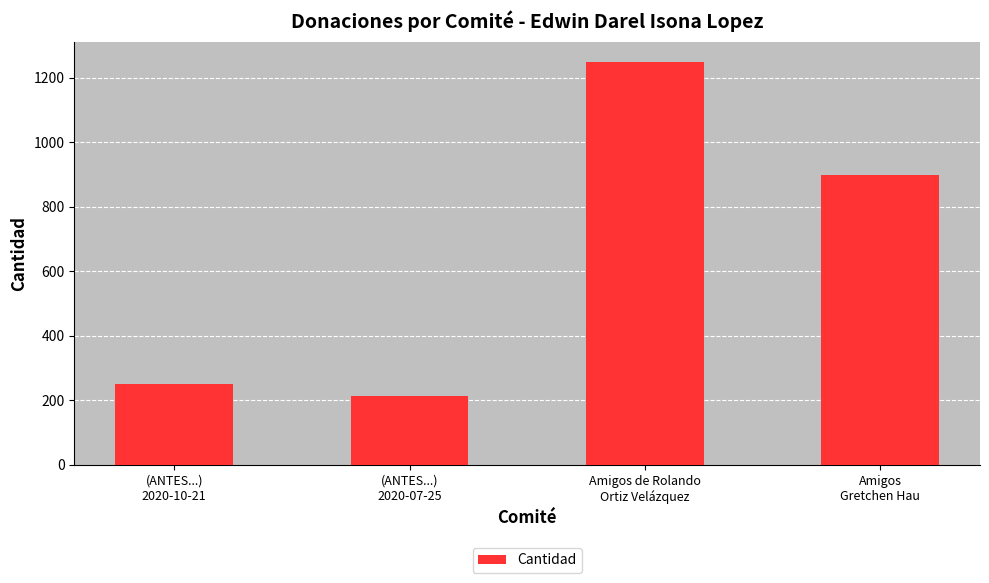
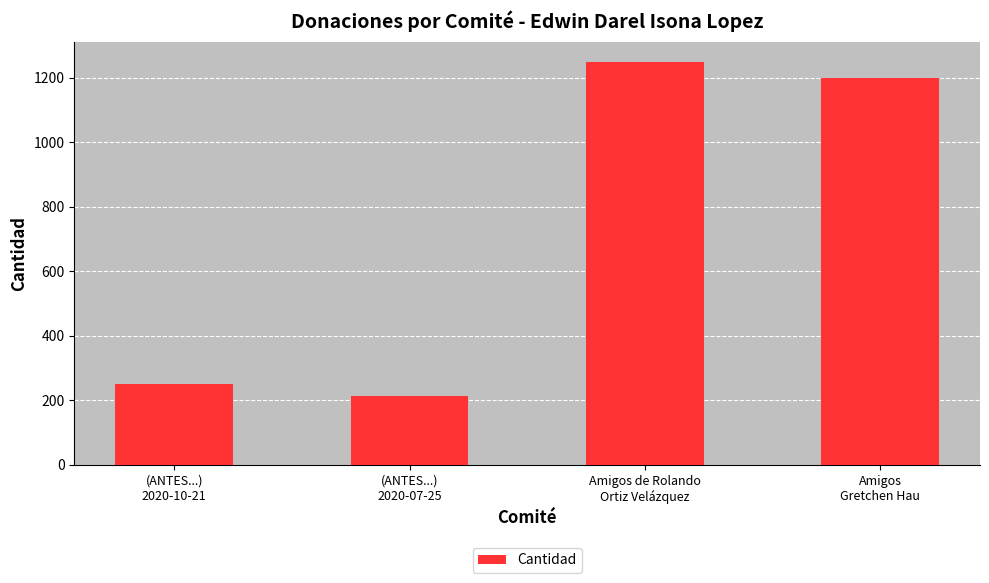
Amigos Gretchen Hau: 900 -> 1200
